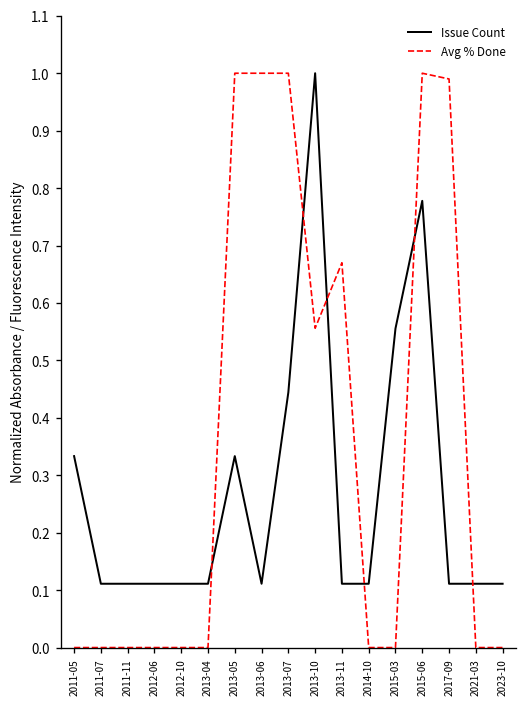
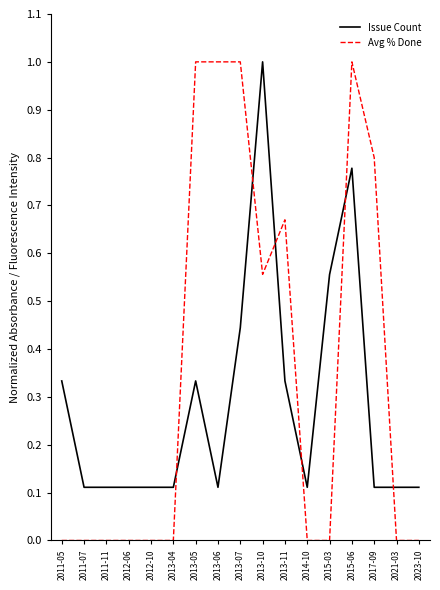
Issue Count, 2013-11: 0.11 -> 0.33
Avg % Done, 2017-09: 0.99 -> 0.80
